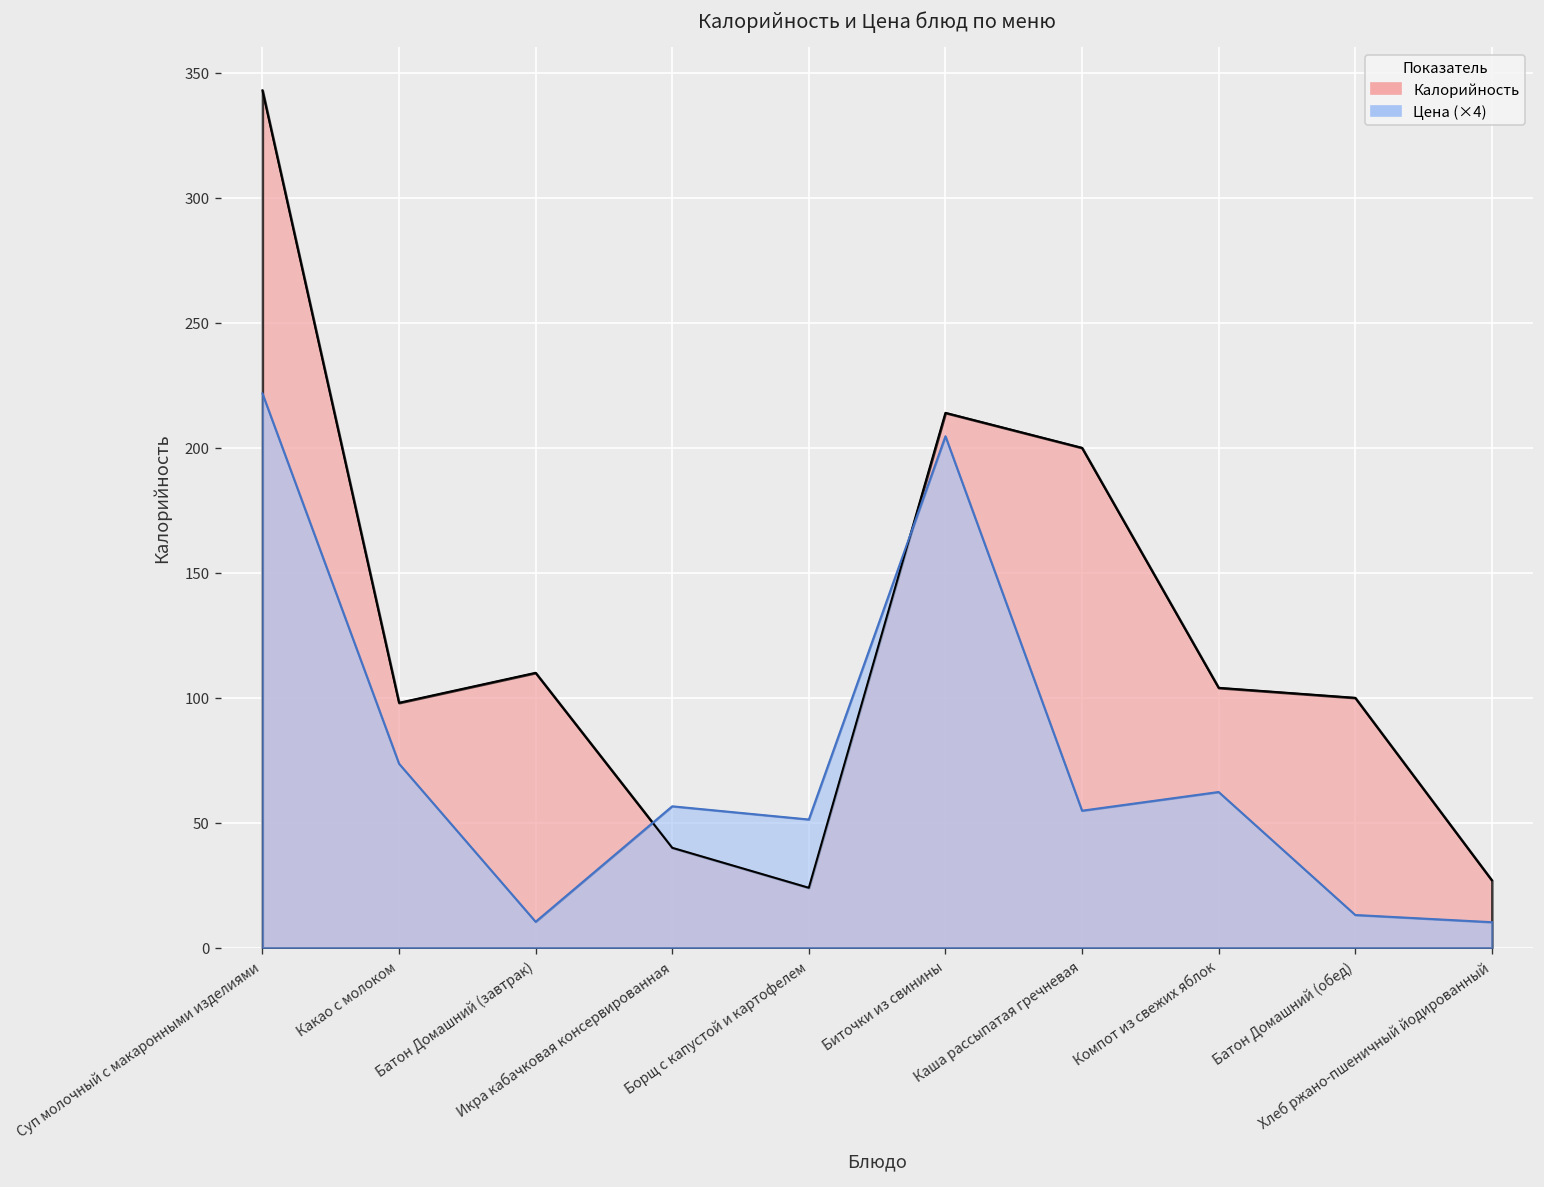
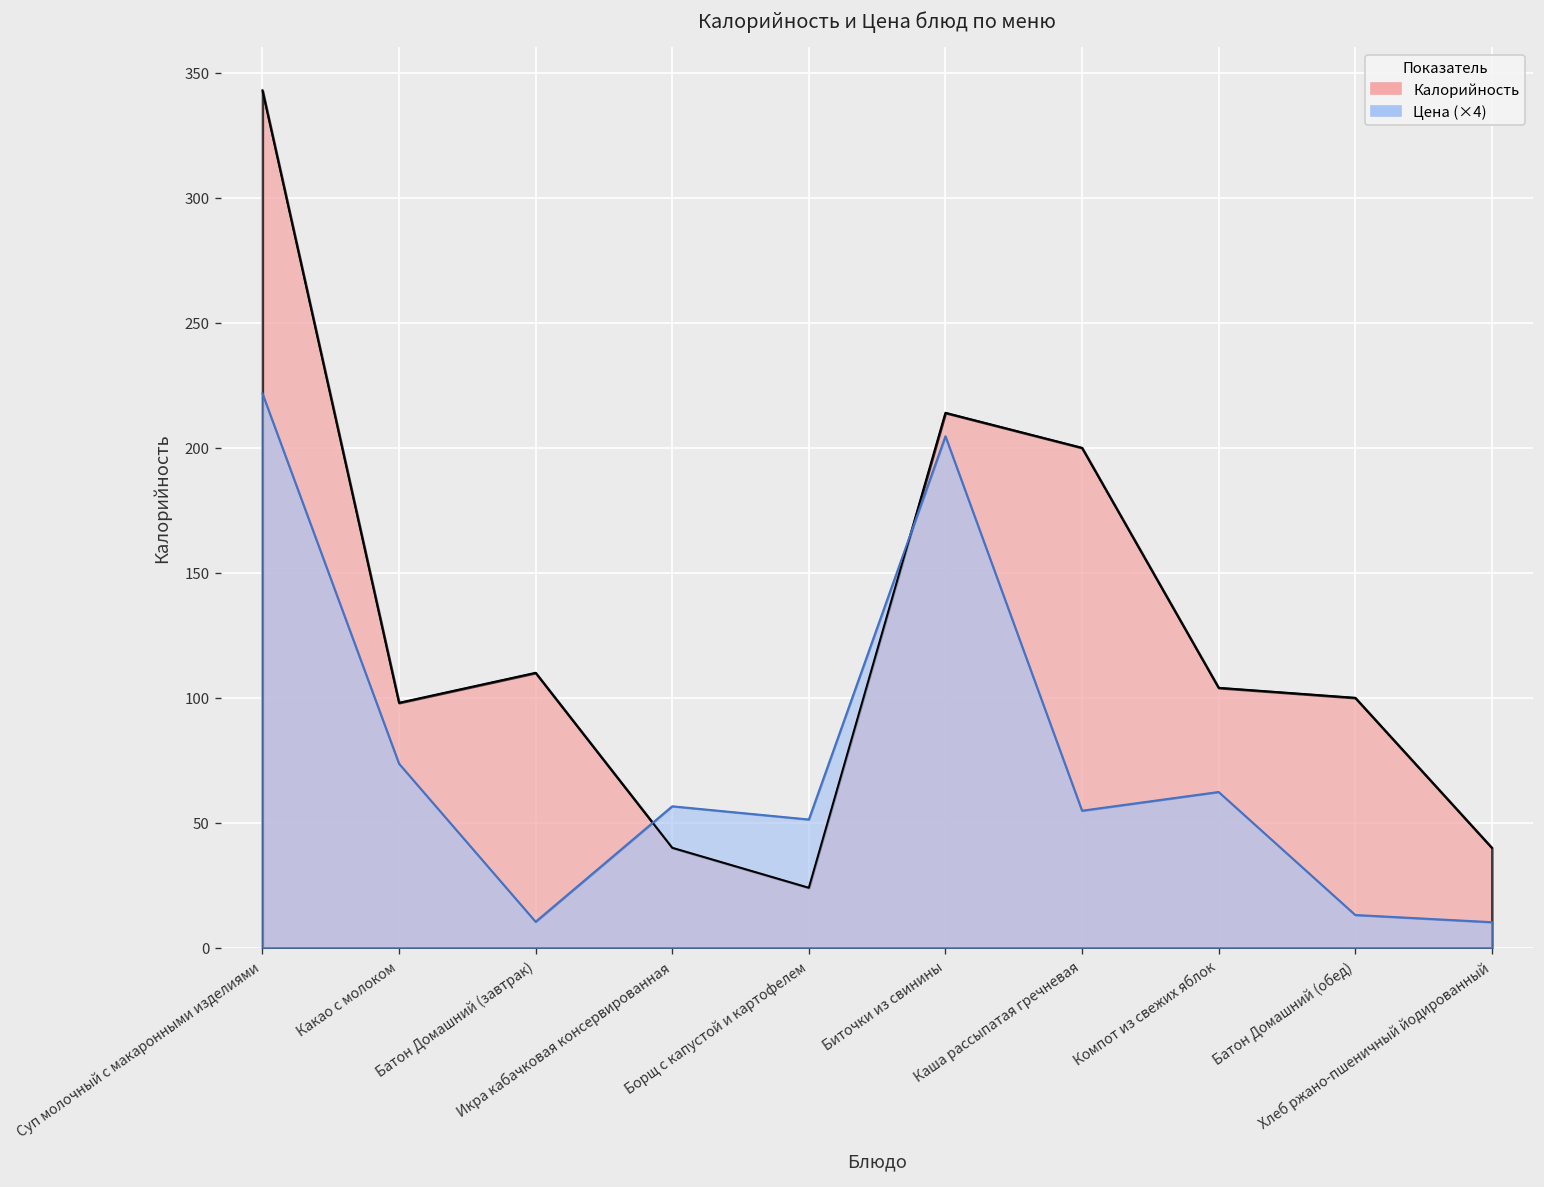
Калорийность, Хлеб ржано-пшеничный йодированный: 27 -> 40
